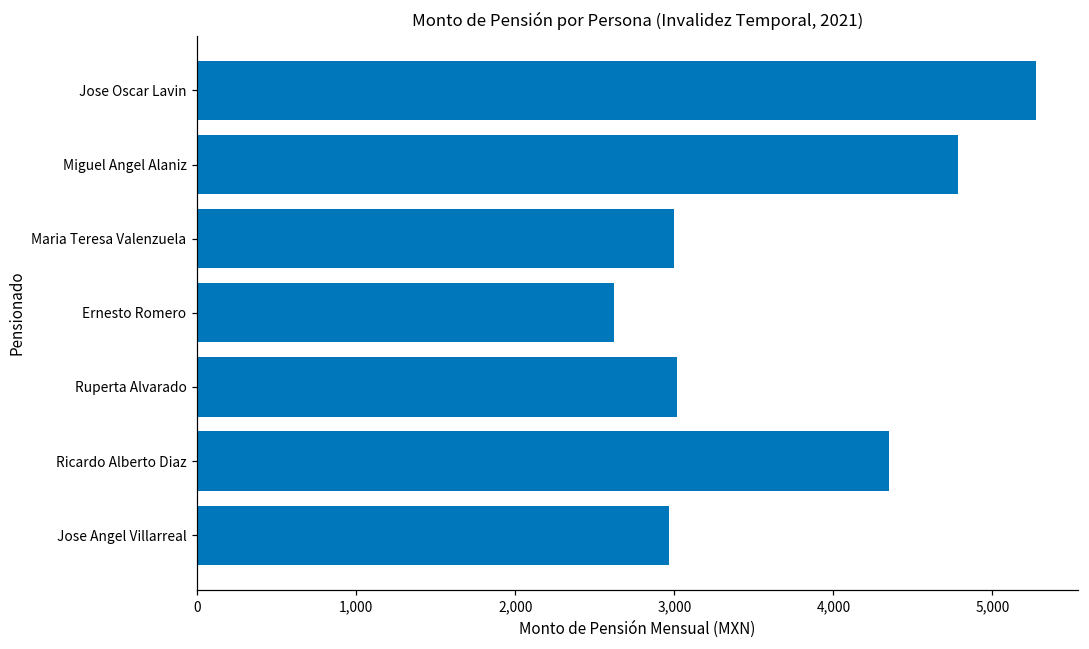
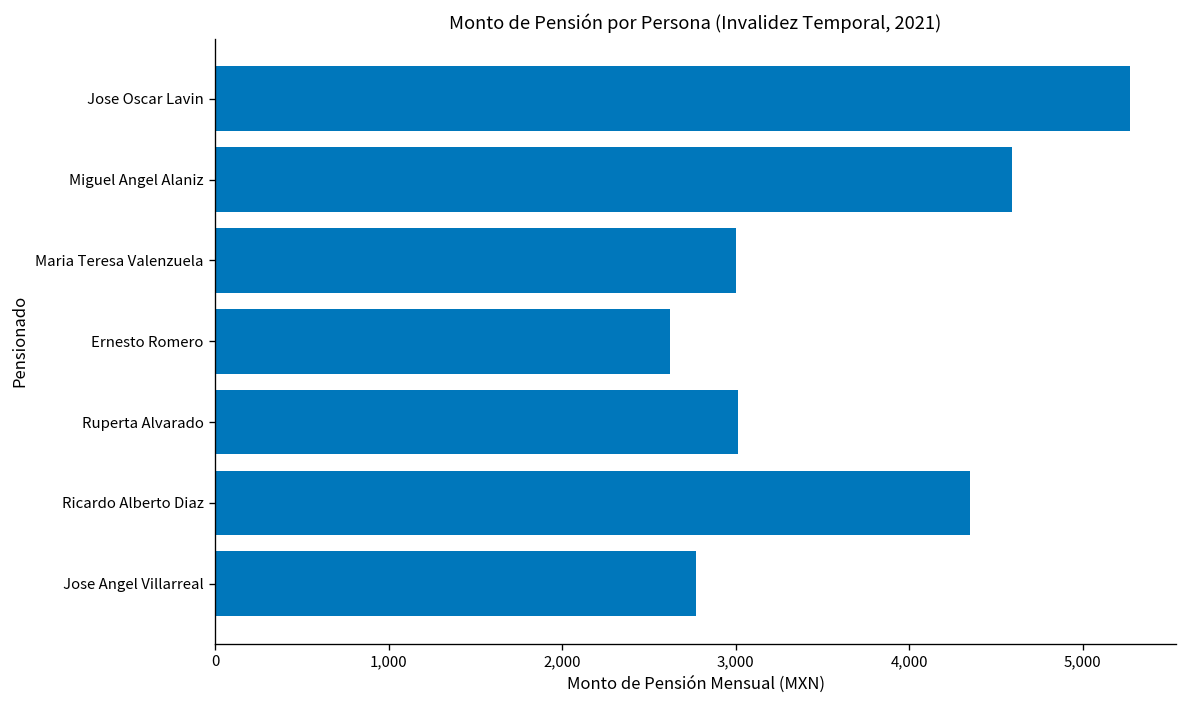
Miguel Angel Alaniz: 4,790 -> 4,590
Jose Angel Villarreal: 2,960 -> 2,770
